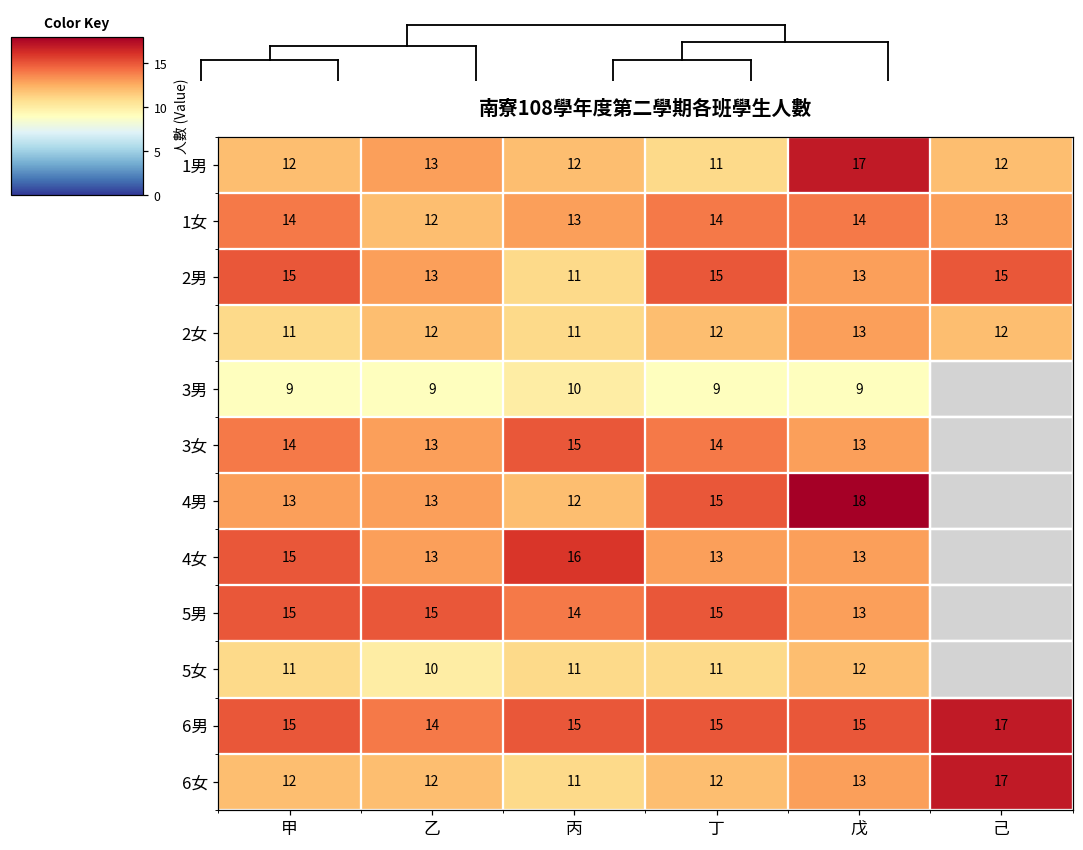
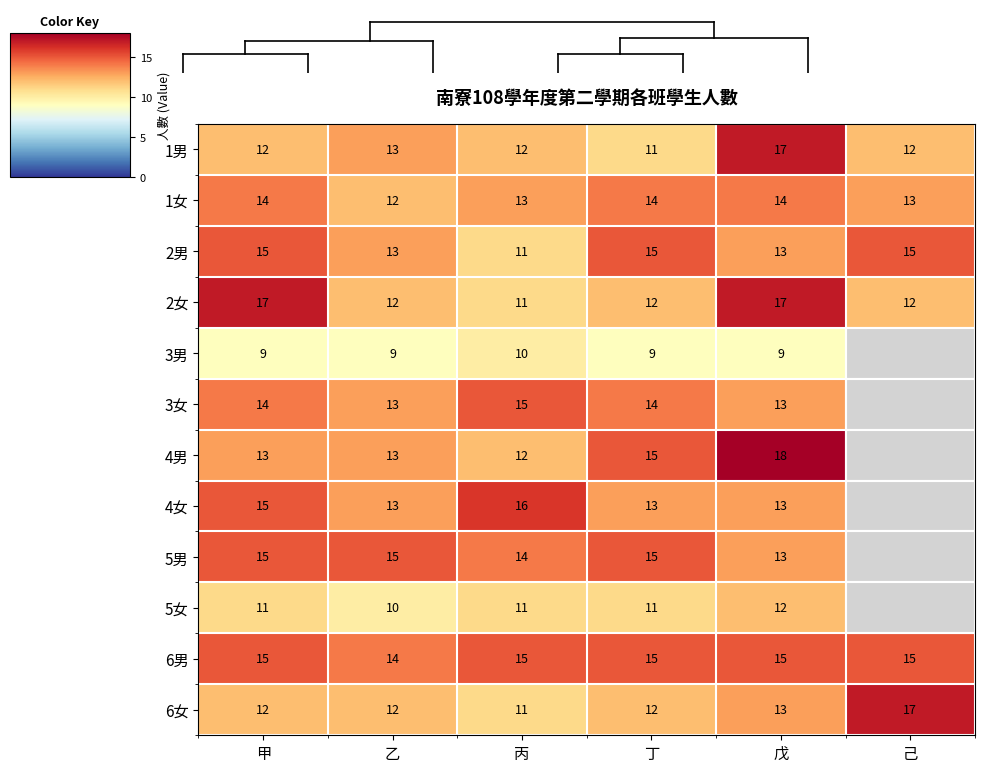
南寮108學年度第二學期各班學生人數, 2女, 甲: 11 -> 17
南寮108學年度第二學期各班學生人數, 2女, 戊: 13 -> 17
南寮108學年度第二學期各班學生人數, 6男, 己: 17 -> 15
